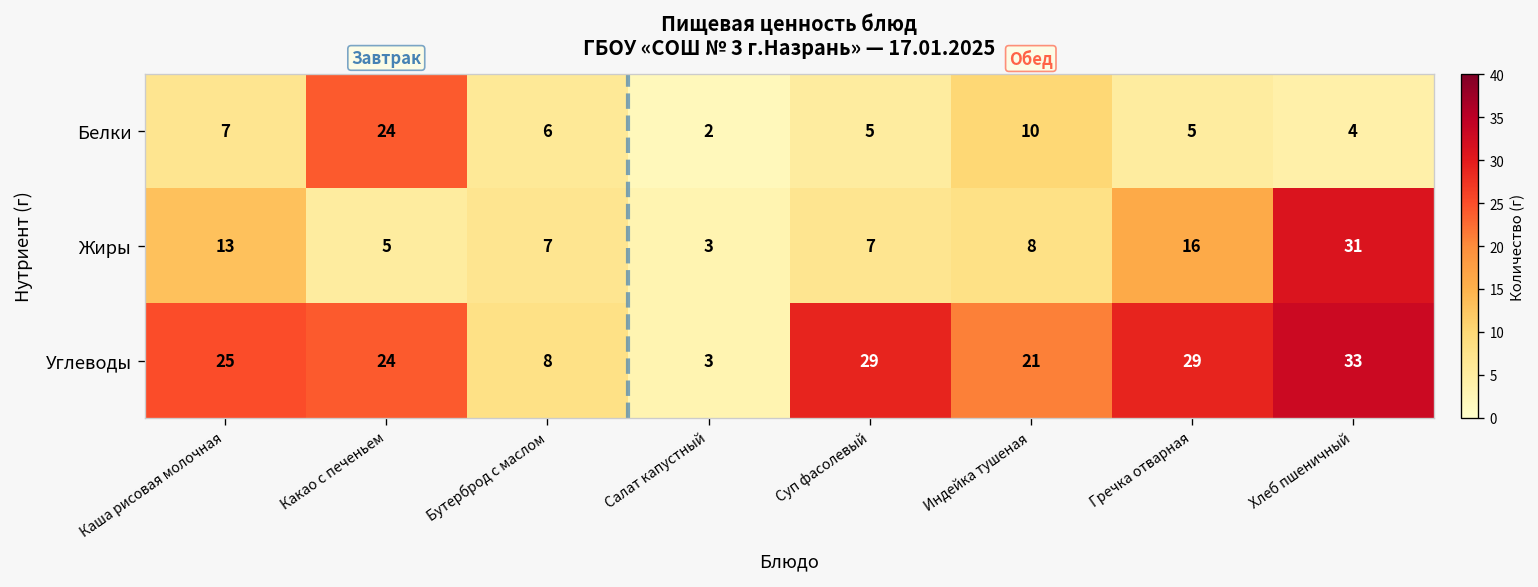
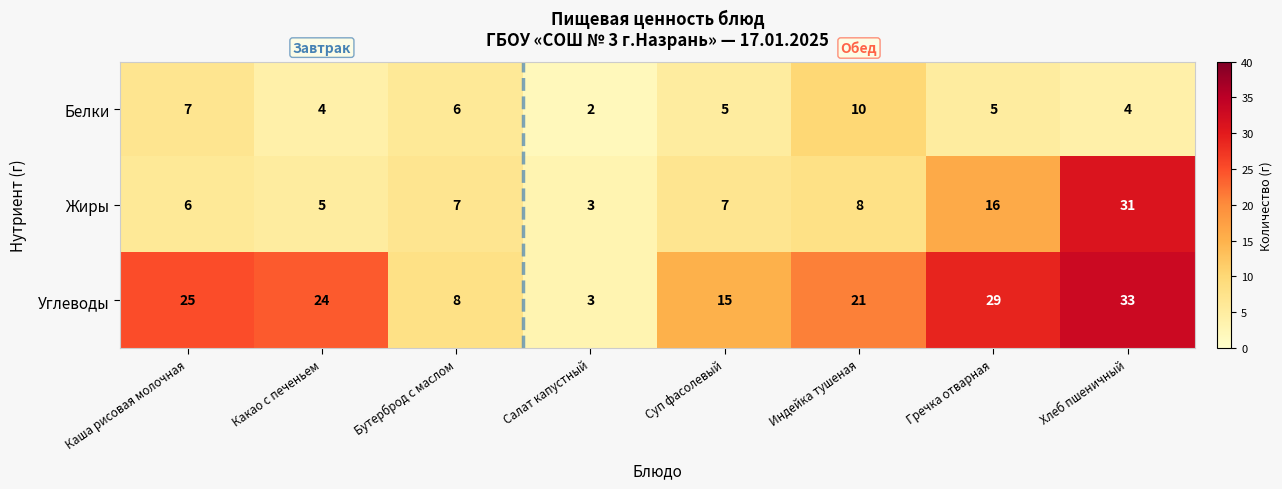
Белки, Какао с печеньем: 24 -> 4
Жиры, Каша рисовая молочная: 13 -> 6
Углеводы, Суп фасолевый: 29 -> 15
